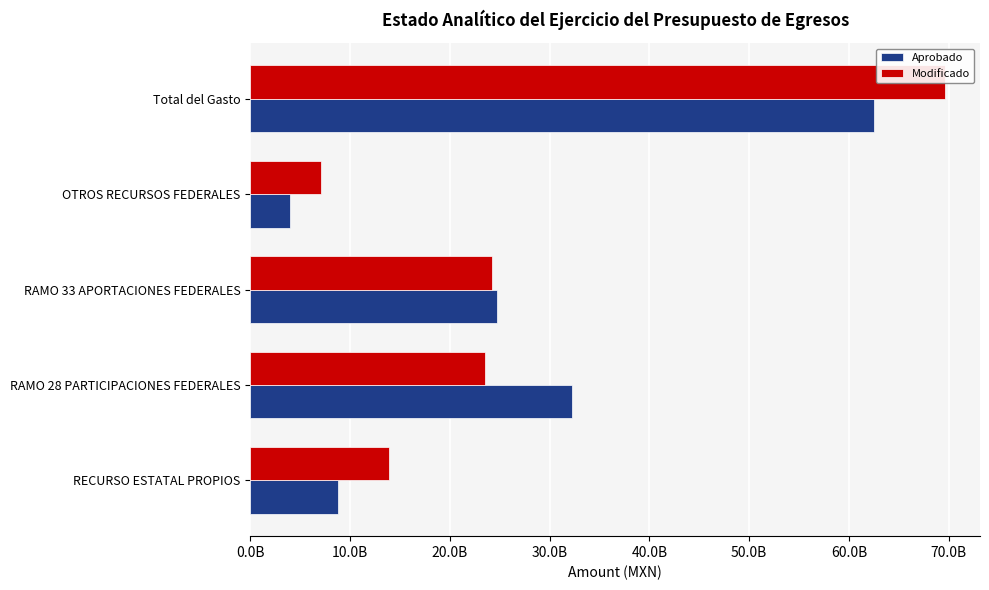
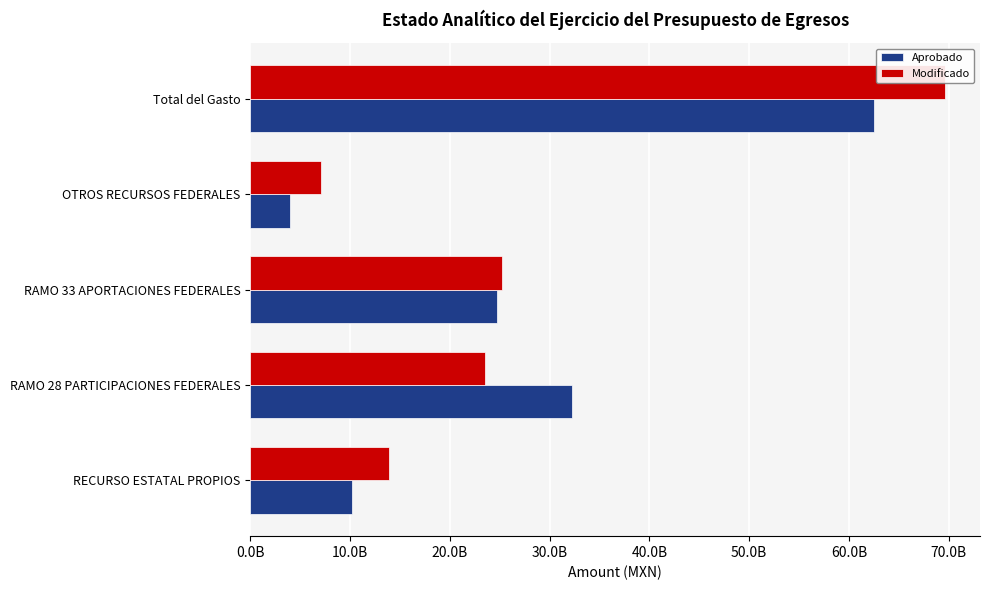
Modificado, RAMO 33 APORTACIONES FEDERALES: 24000000000 -> 25000000000
Aprobado, RECURSO ESTATAL PROPIOS: 9000000000 -> 10000000000
